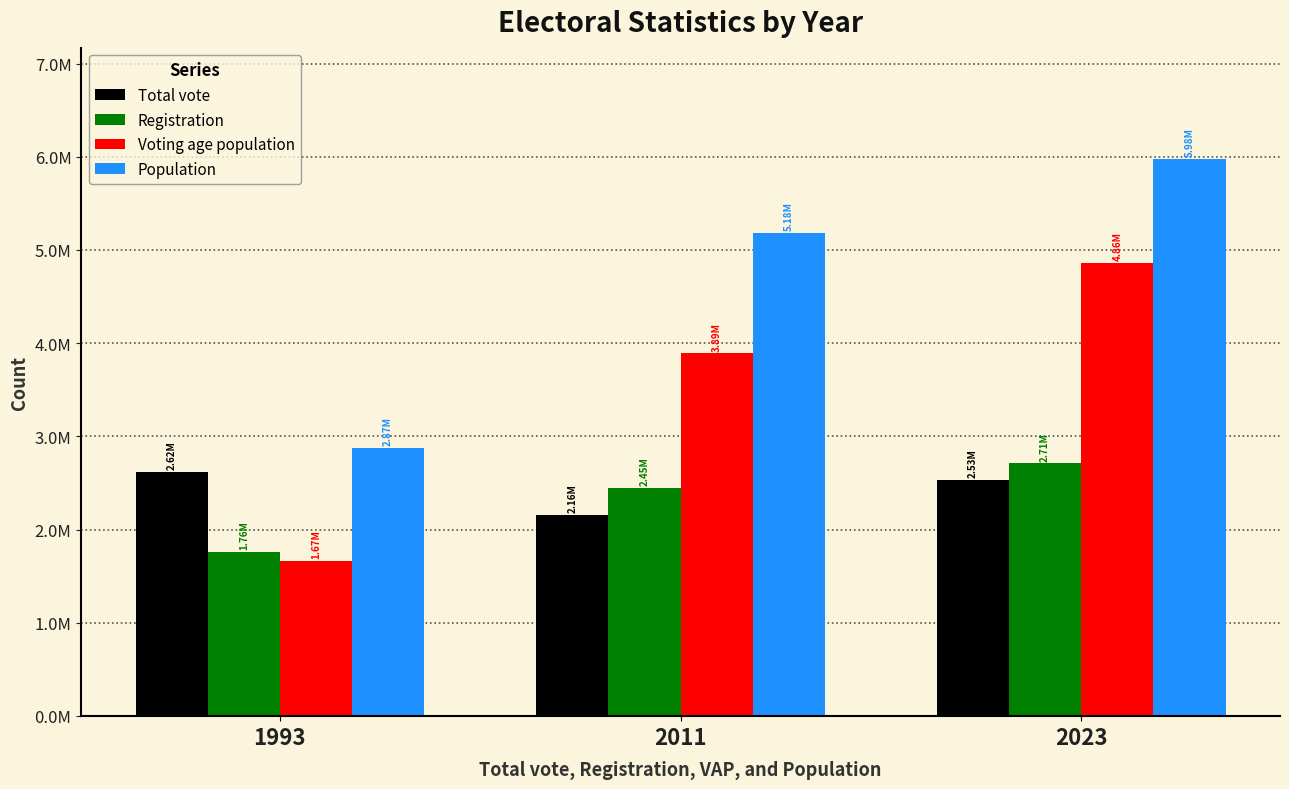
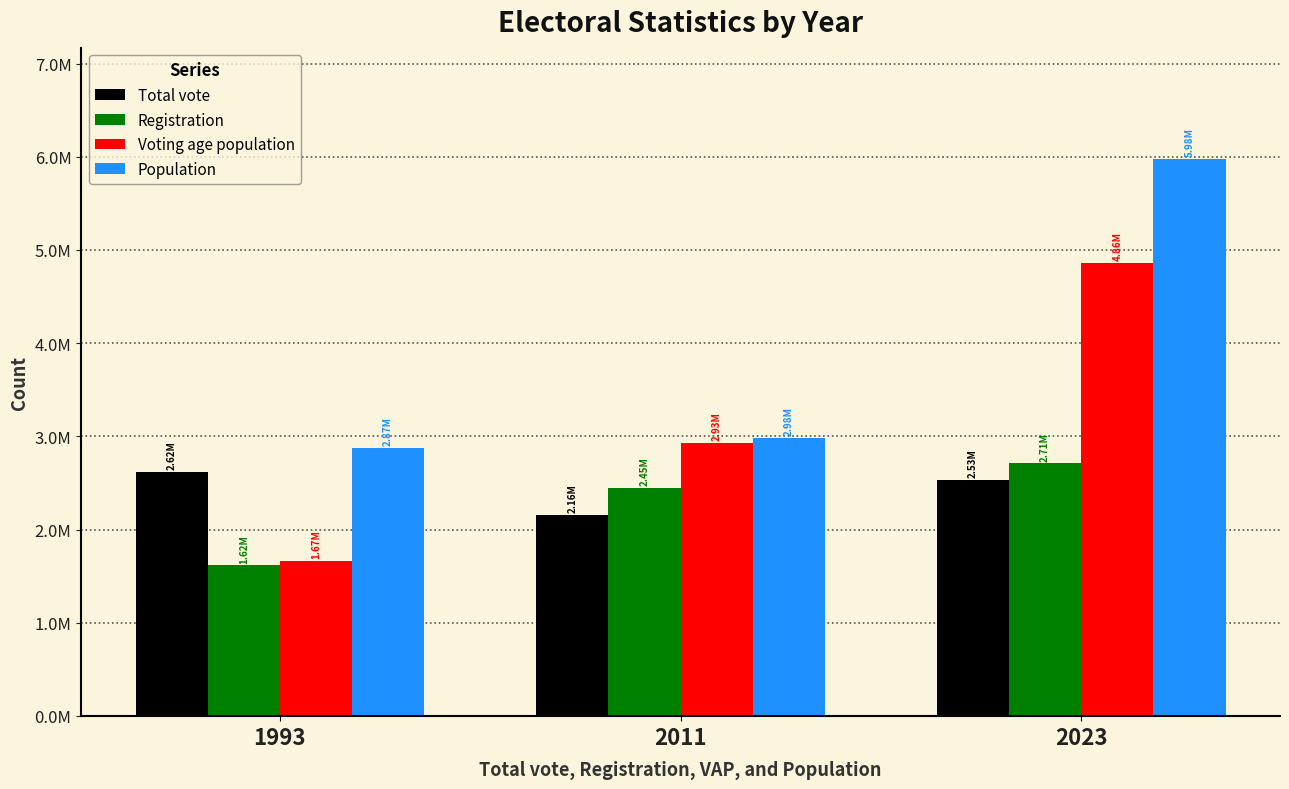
Registration, 1993: 1.76M -> 1.62M
Voting age population, 2011: 3.89M -> 2.93M
Population, 2011: 5.18M -> 2.98M
